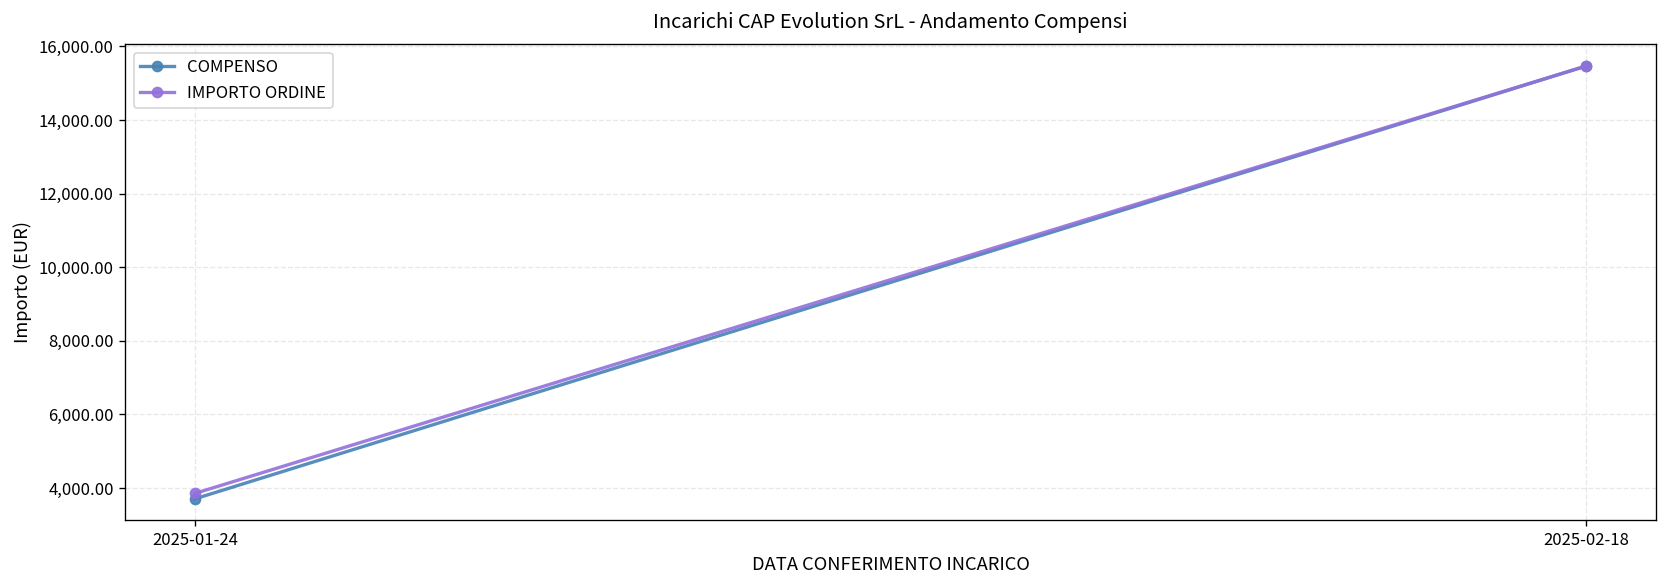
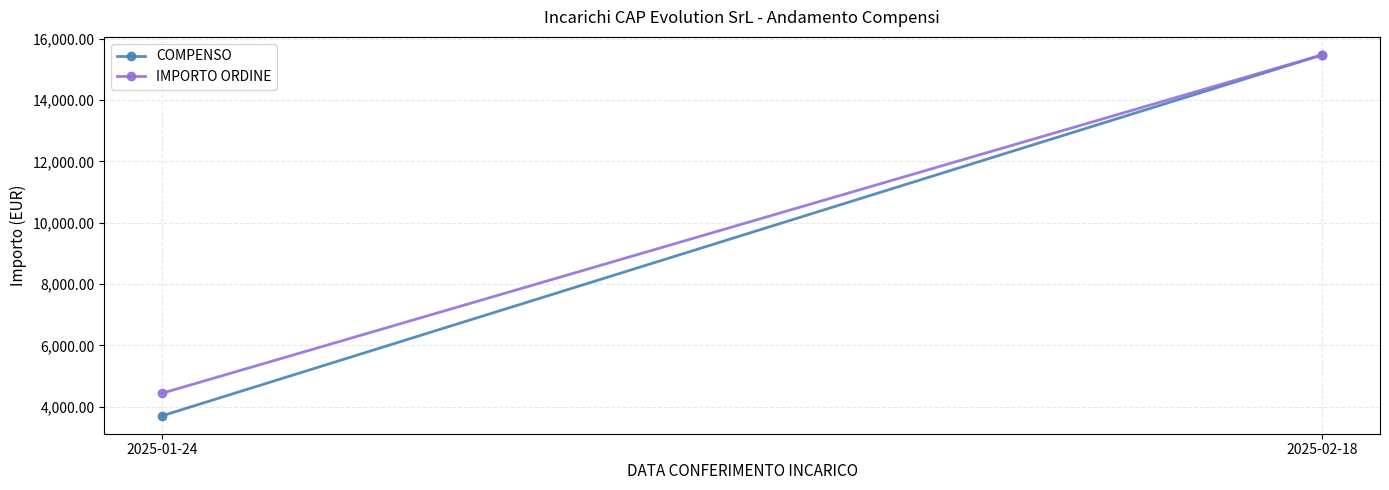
IMPORTO ORDINE, 2025-01-24: 3,900 -> 4,400
